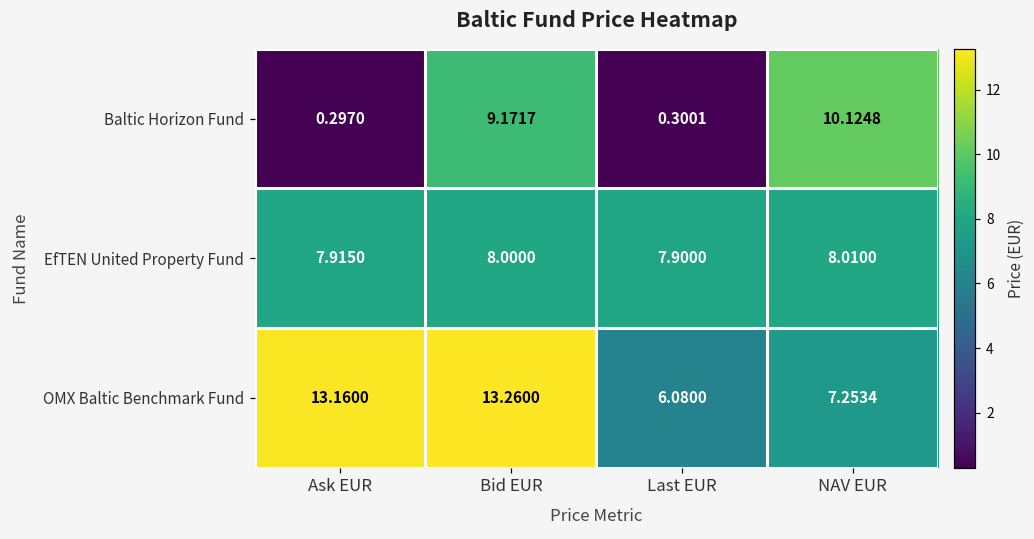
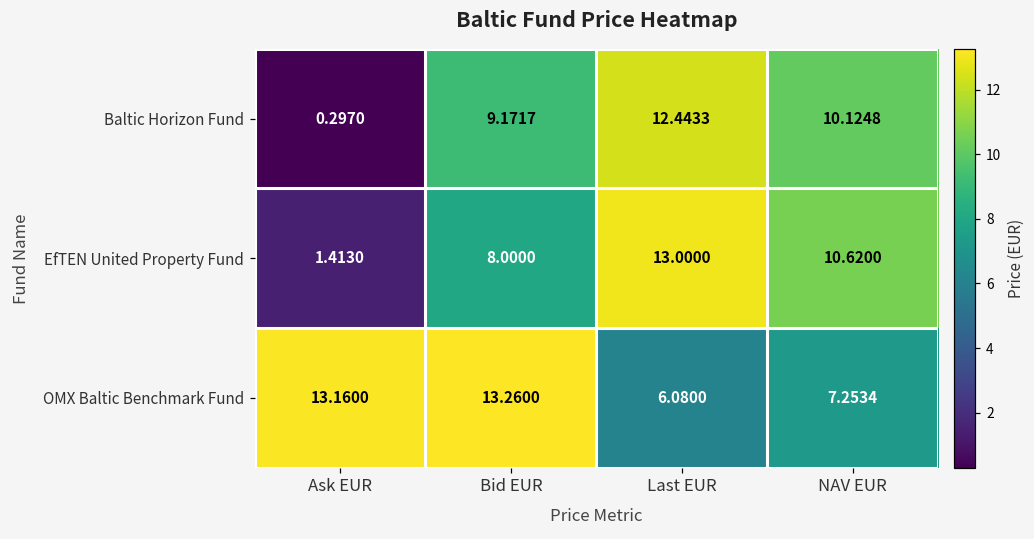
Baltic Horizon Fund, Last EUR: 0.3001 -> 12.4433
EfTEN United Property Fund, Ask EUR: 7.9150 -> 1.4130
EfTEN United Property Fund, Last EUR: 7.9000 -> 13.0000
EfTEN United Property Fund, NAV EUR: 8.0100 -> 10.6200
